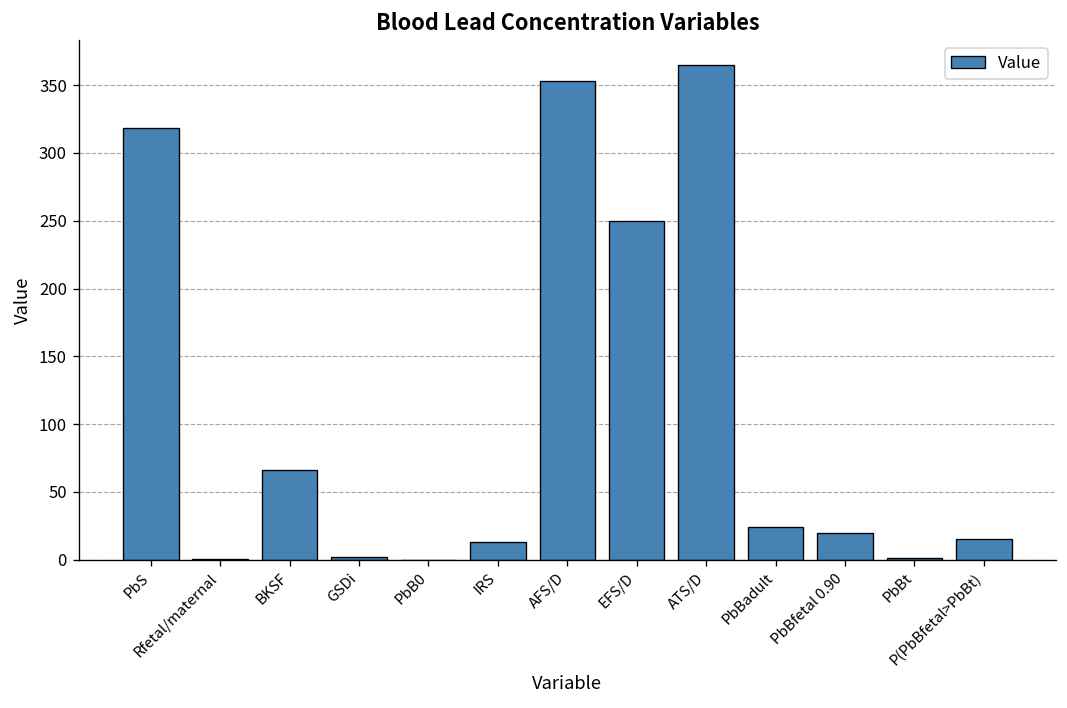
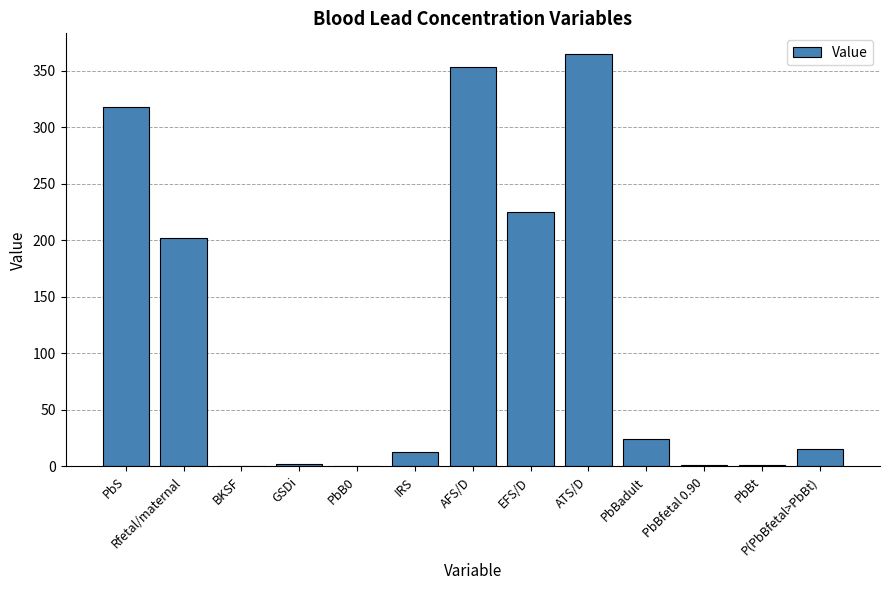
Rfetal/maternal: 1 -> 202
BKSF: 66 -> 0
EFS/D: 250 -> 225
PbBfetal 0.90: 20 -> 1
